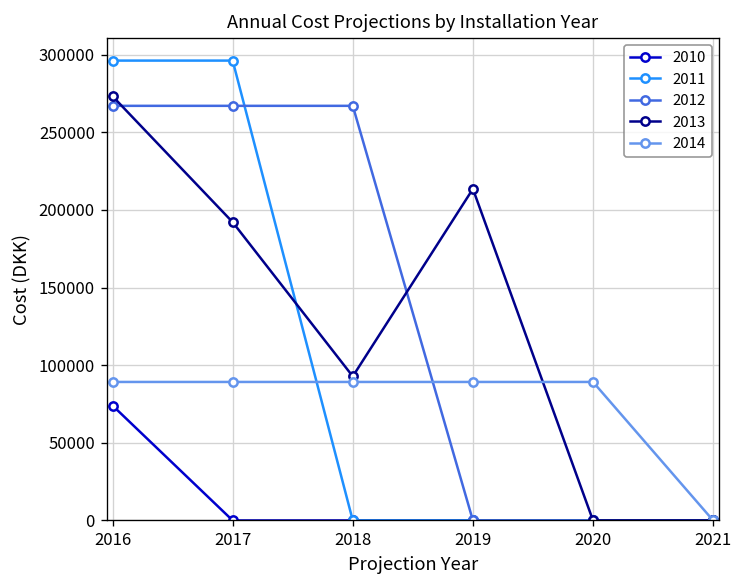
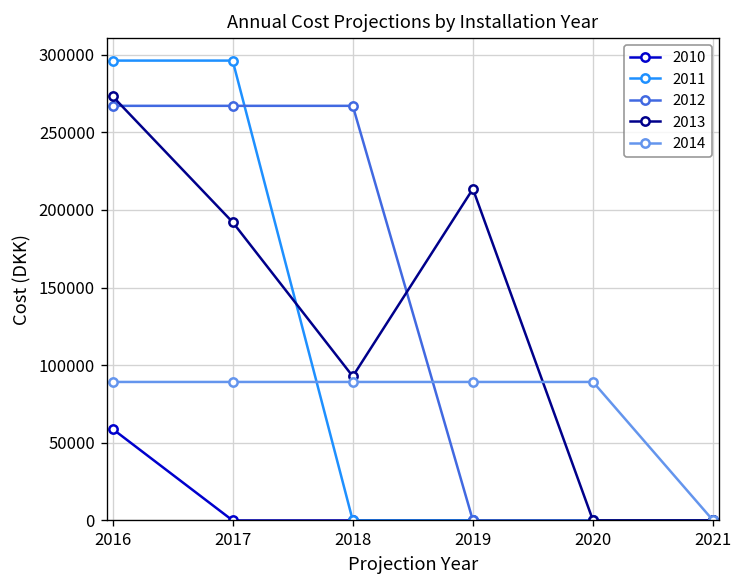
2010, 2016: 74000 -> 59000
